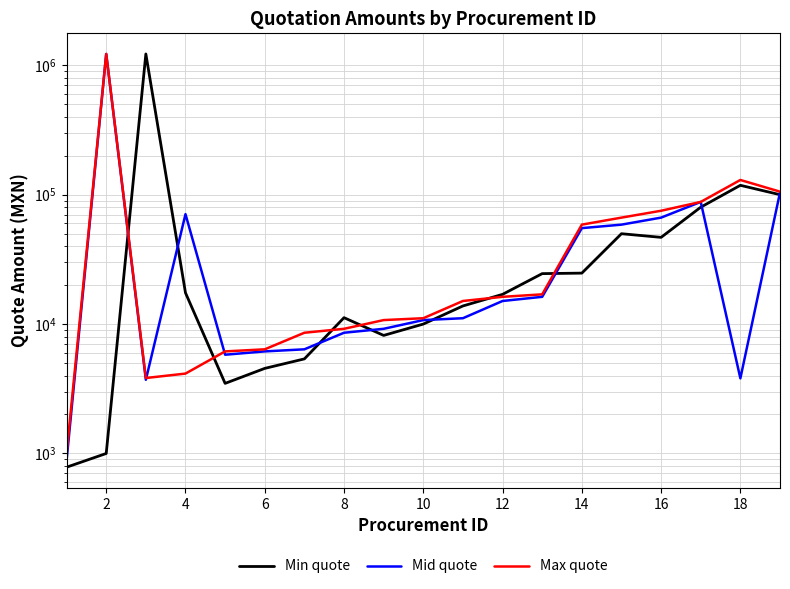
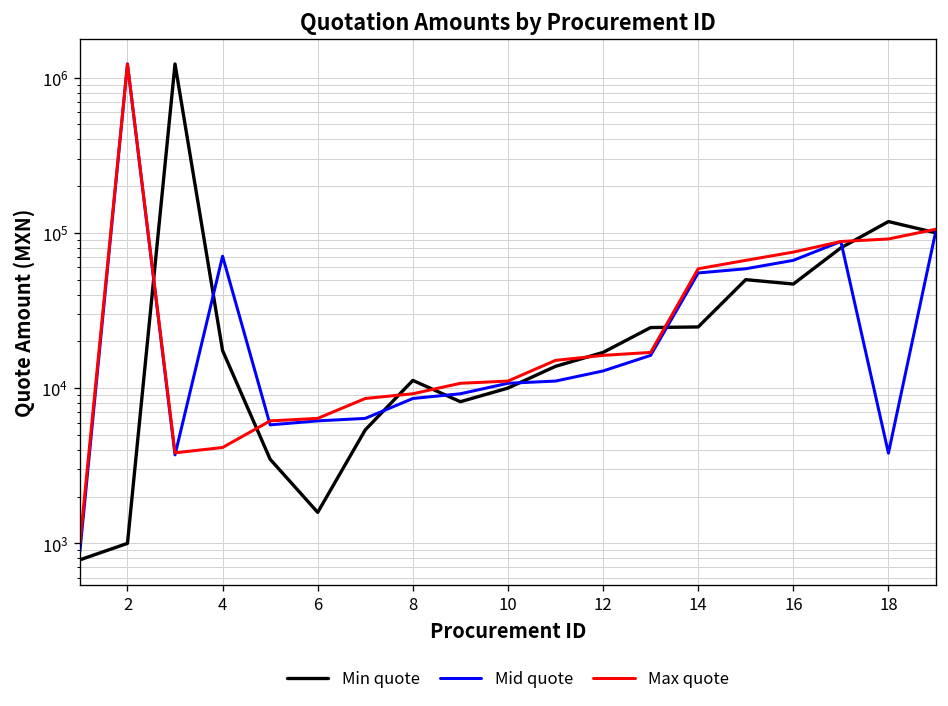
Min quote, 6: 4500 -> 1600
Mid quote, 12: 15000 -> 13000
Max quote, 18: 130000 -> 90000
